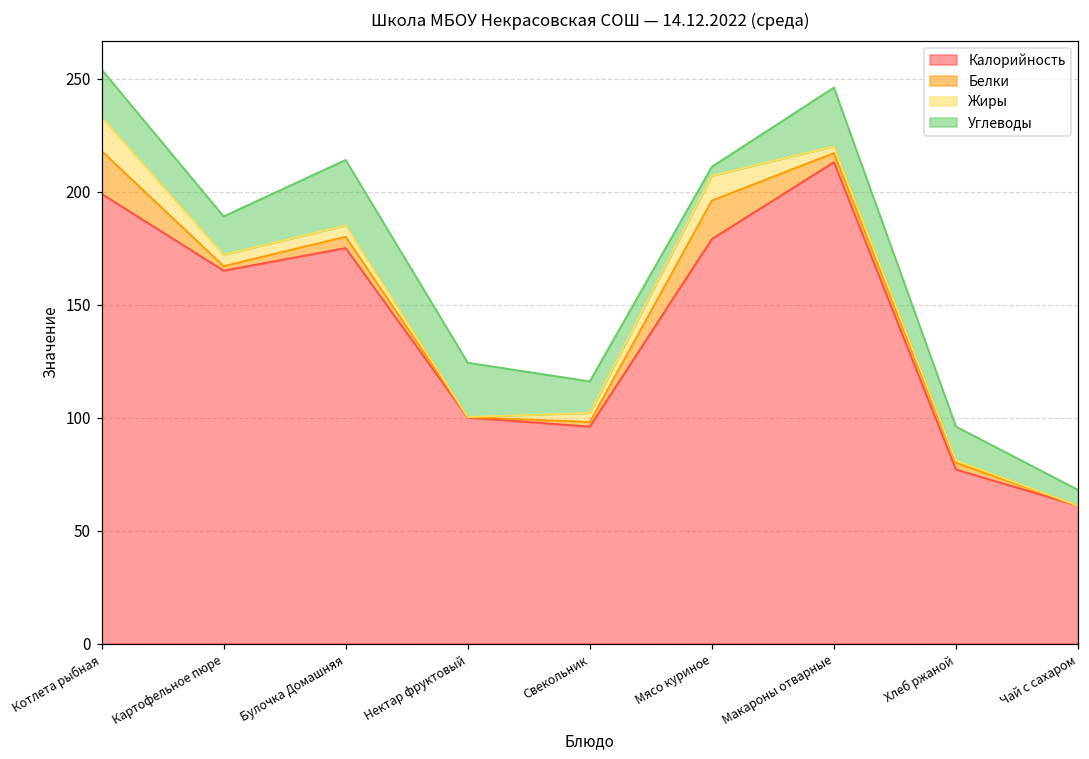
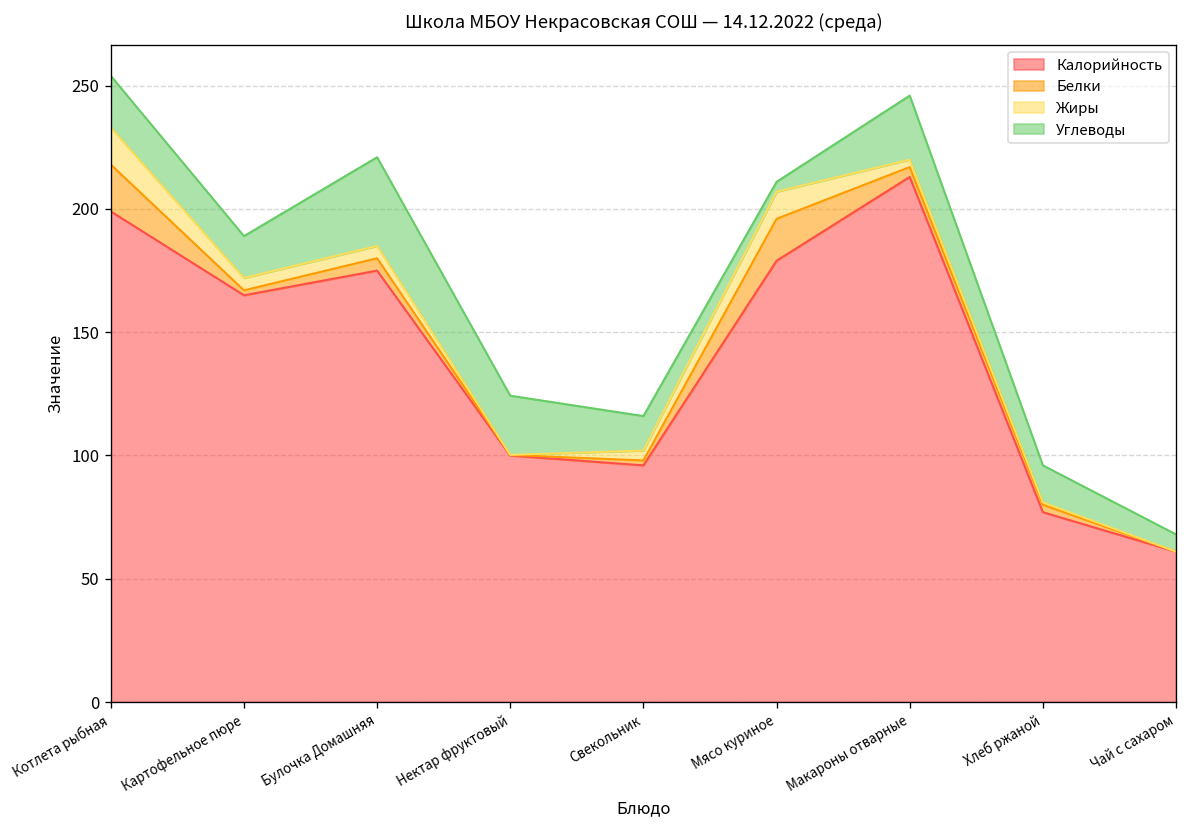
Углеводы, Булочка Домашняя: 29 -> 36
